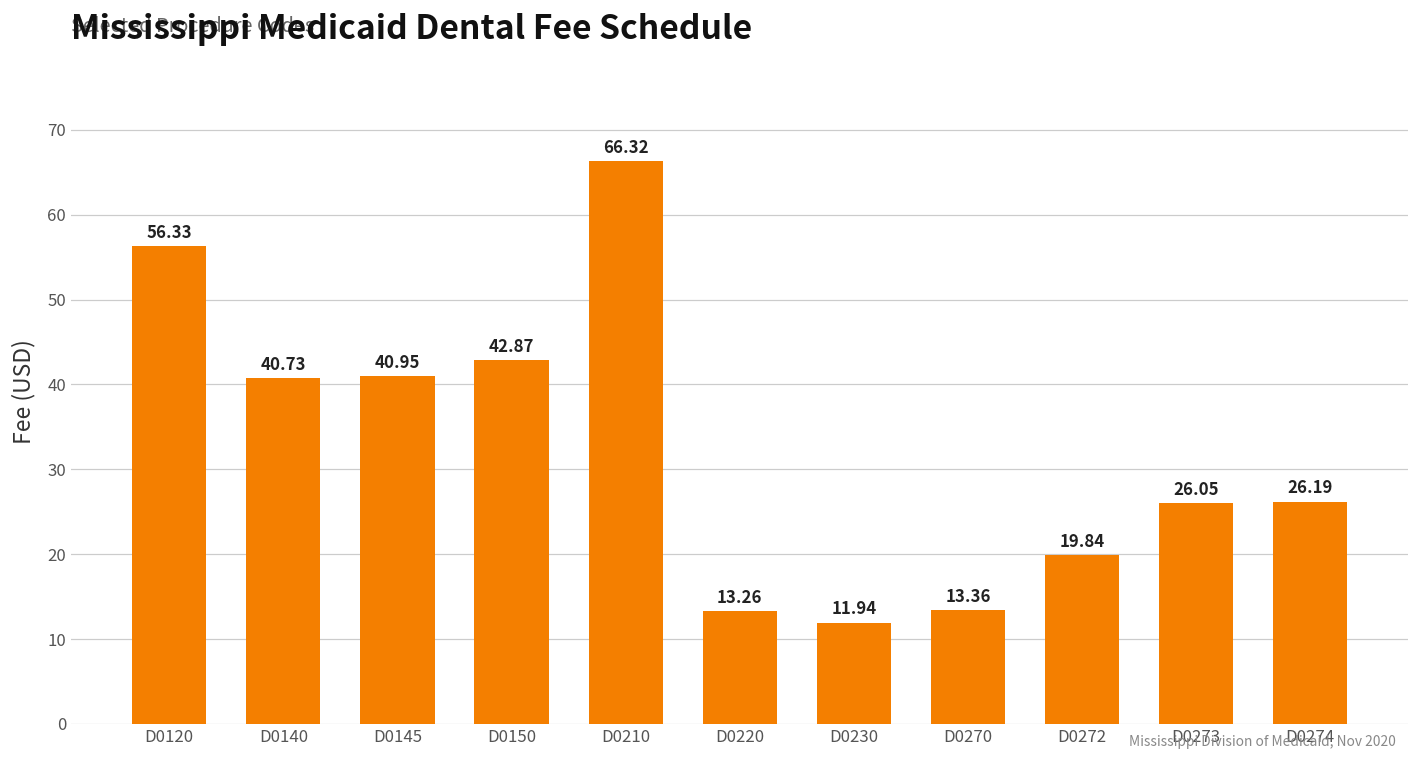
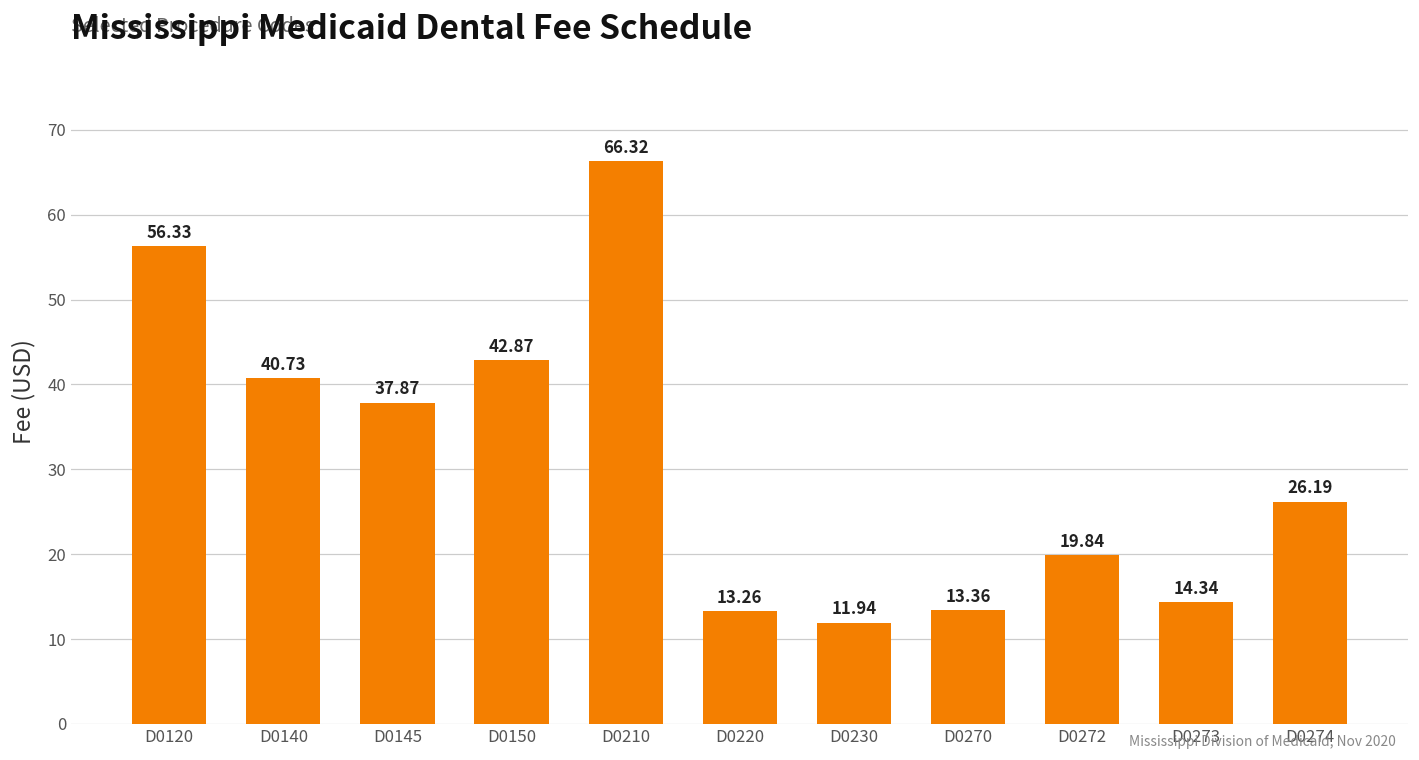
D0145: 40.95 -> 37.87
D0273: 26.05 -> 14.34
